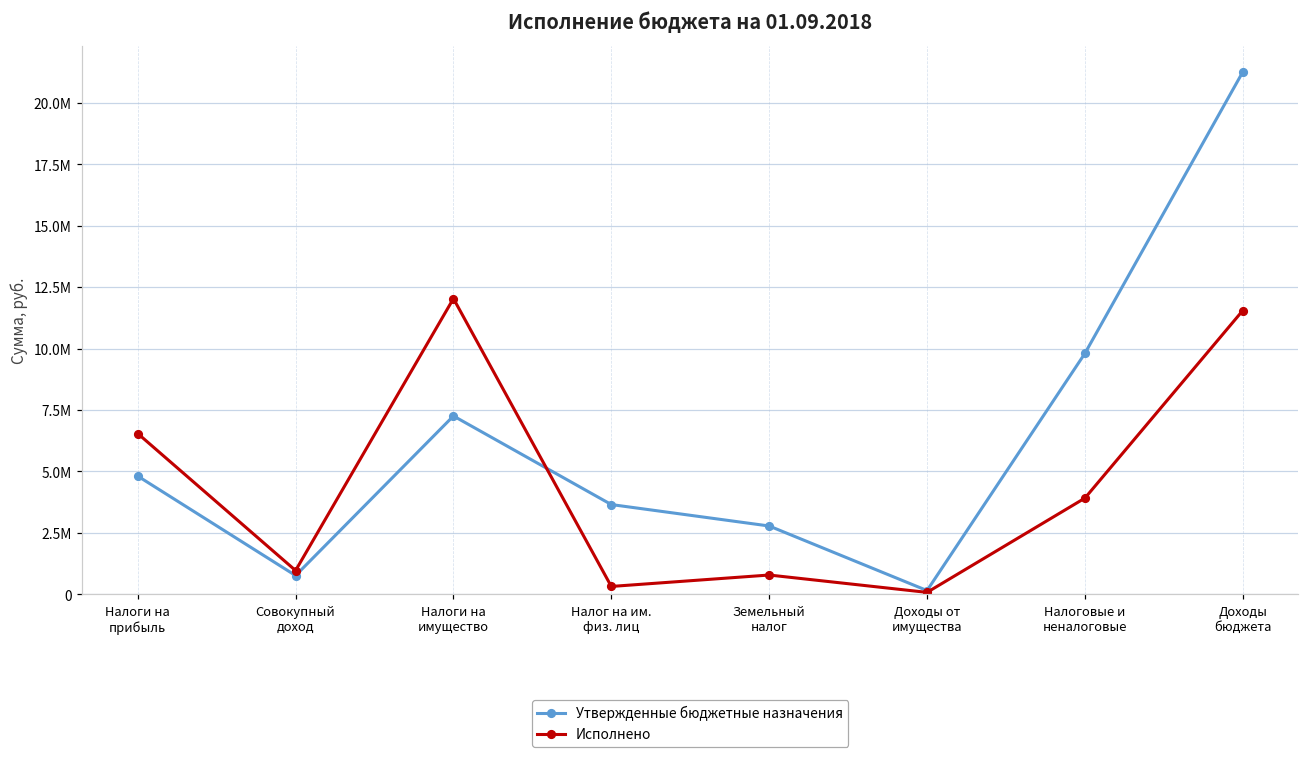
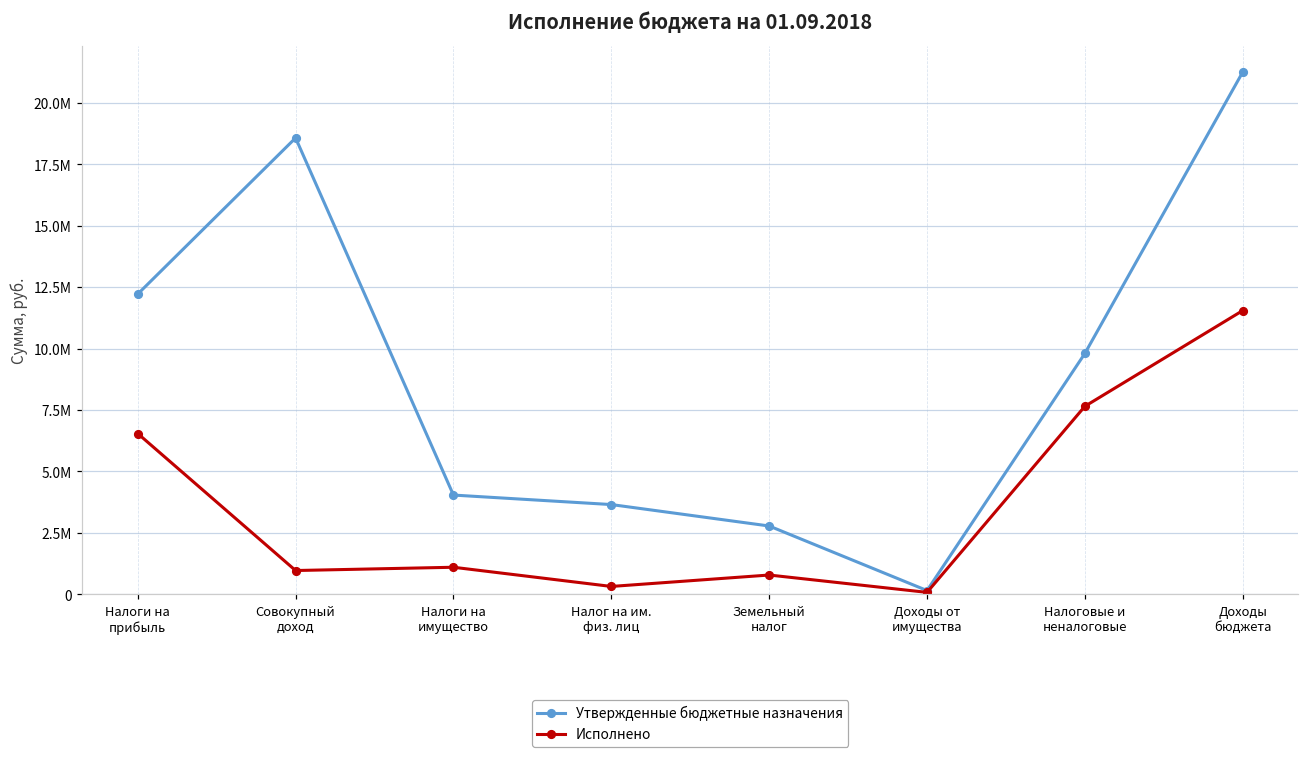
Утвержденные бюджетные назначения, Налоги на прибыль: 4800000 -> 12200000
Утвержденные бюджетные назначения, Совокупный доход: 800000 -> 18600000
Утвержденные бюджетные назначения, Налоги на имущество: 7300000 -> 4000000
Исполнено, Налоги на имущество: 12000000 -> 1100000
Исполнено, Налоговые и неналоговые: 3900000 -> 7600000
